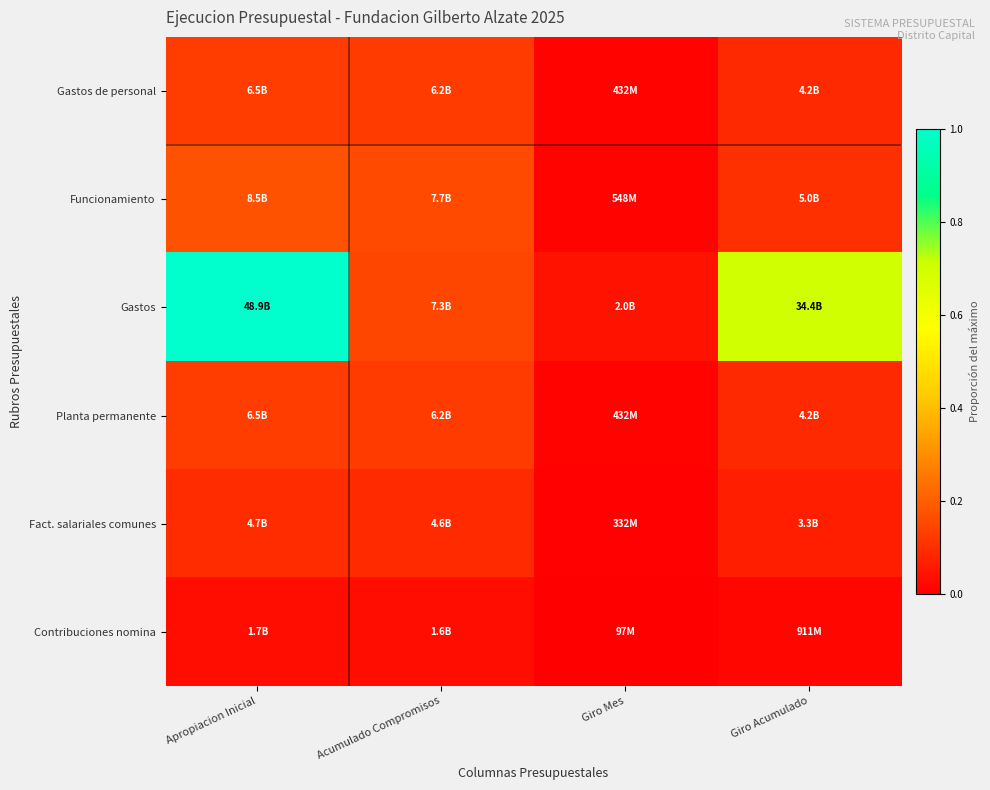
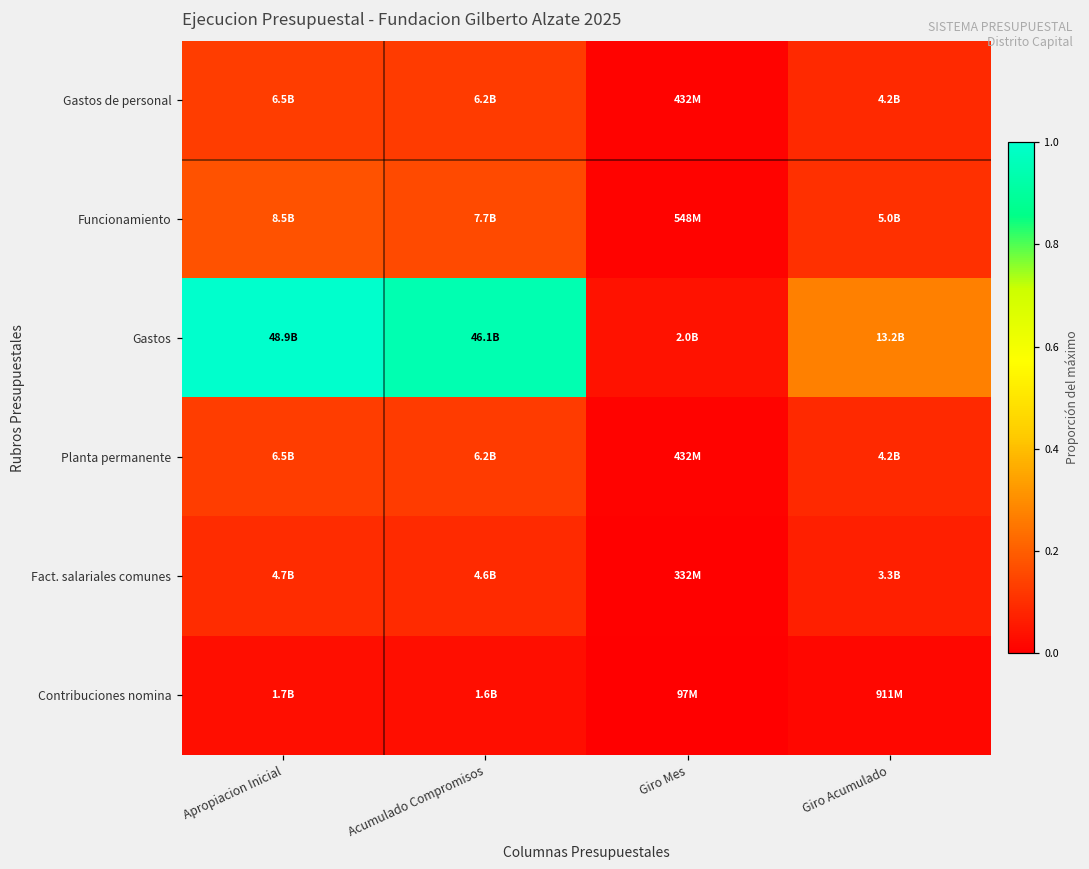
Gastos, Acumulado Compromisos: 7.3B -> 46.1B
Gastos, Giro Acumulado: 34.4B -> 13.2B
